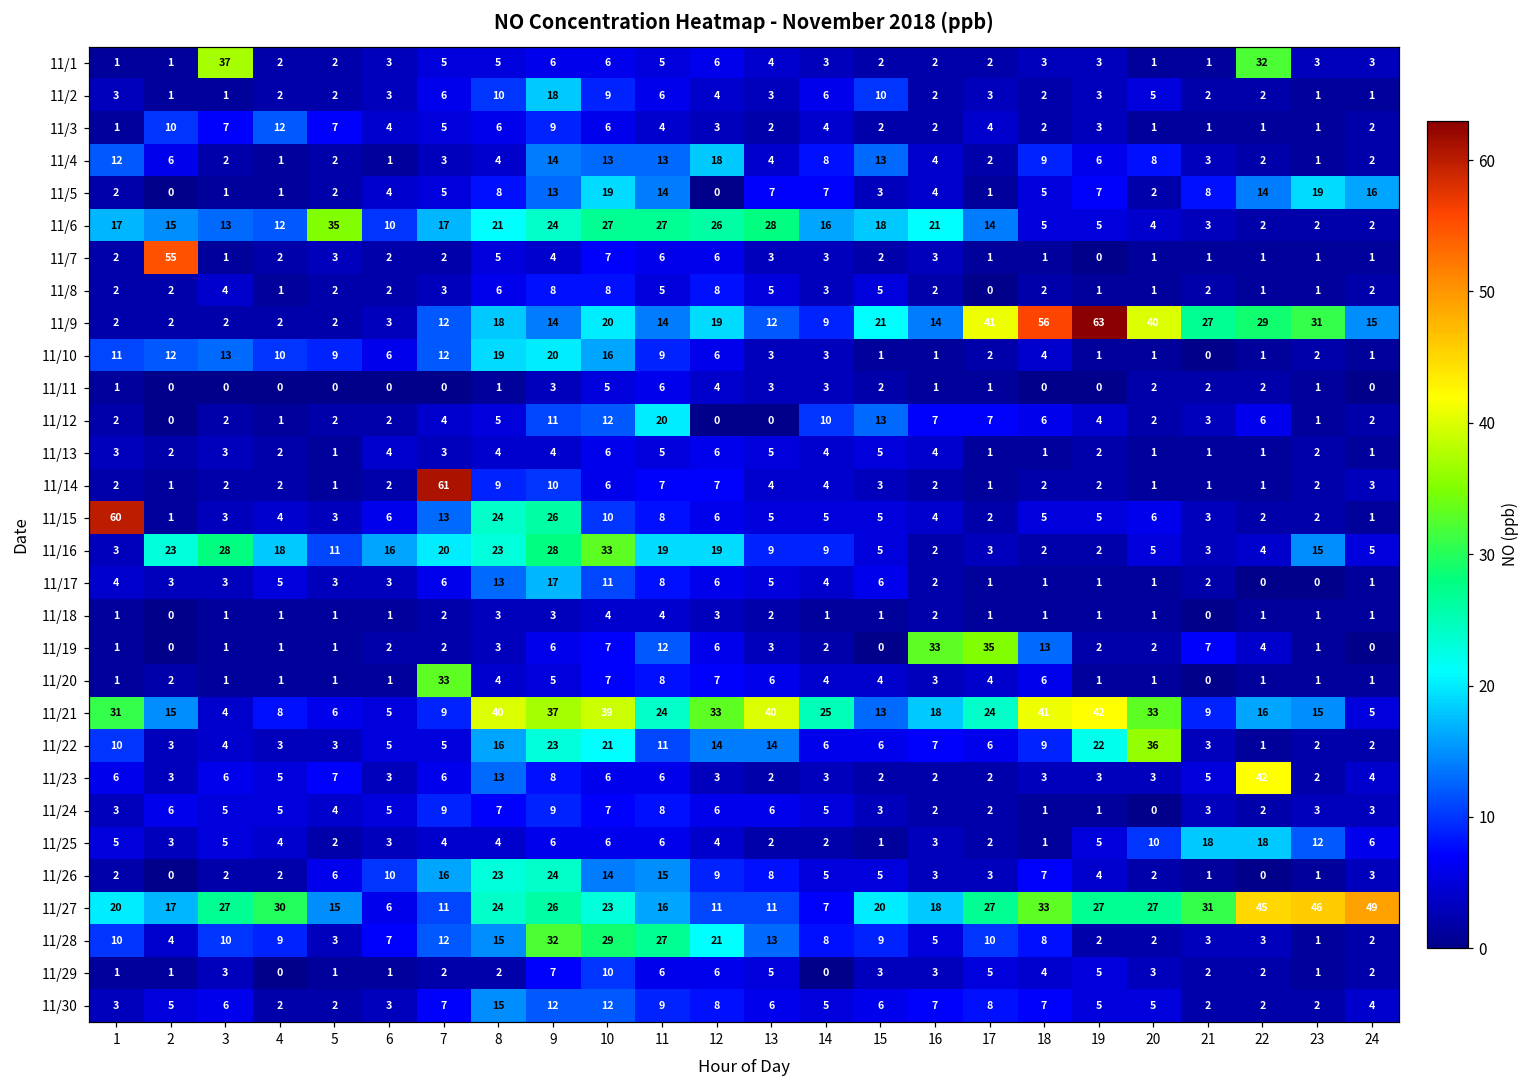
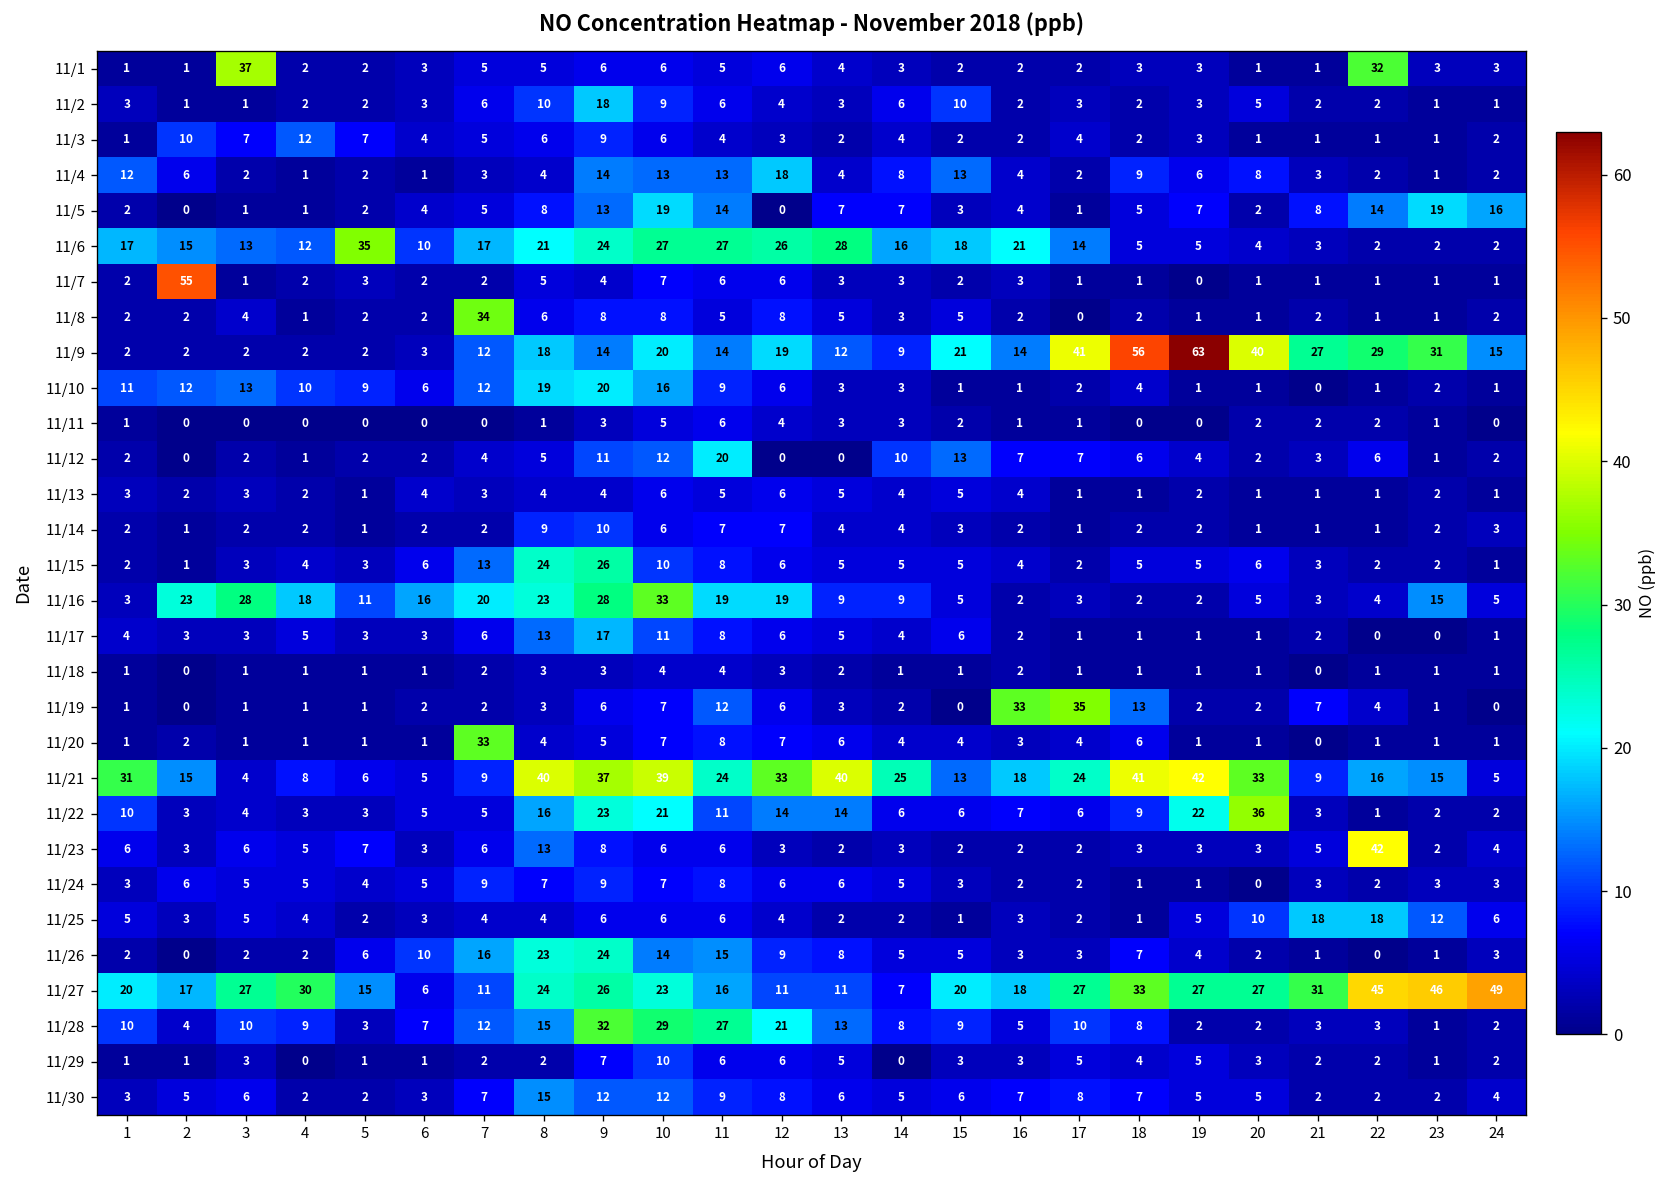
11/8, 7: 3 -> 34
11/14, 7: 61 -> 2
11/15, 1: 60 -> 2
